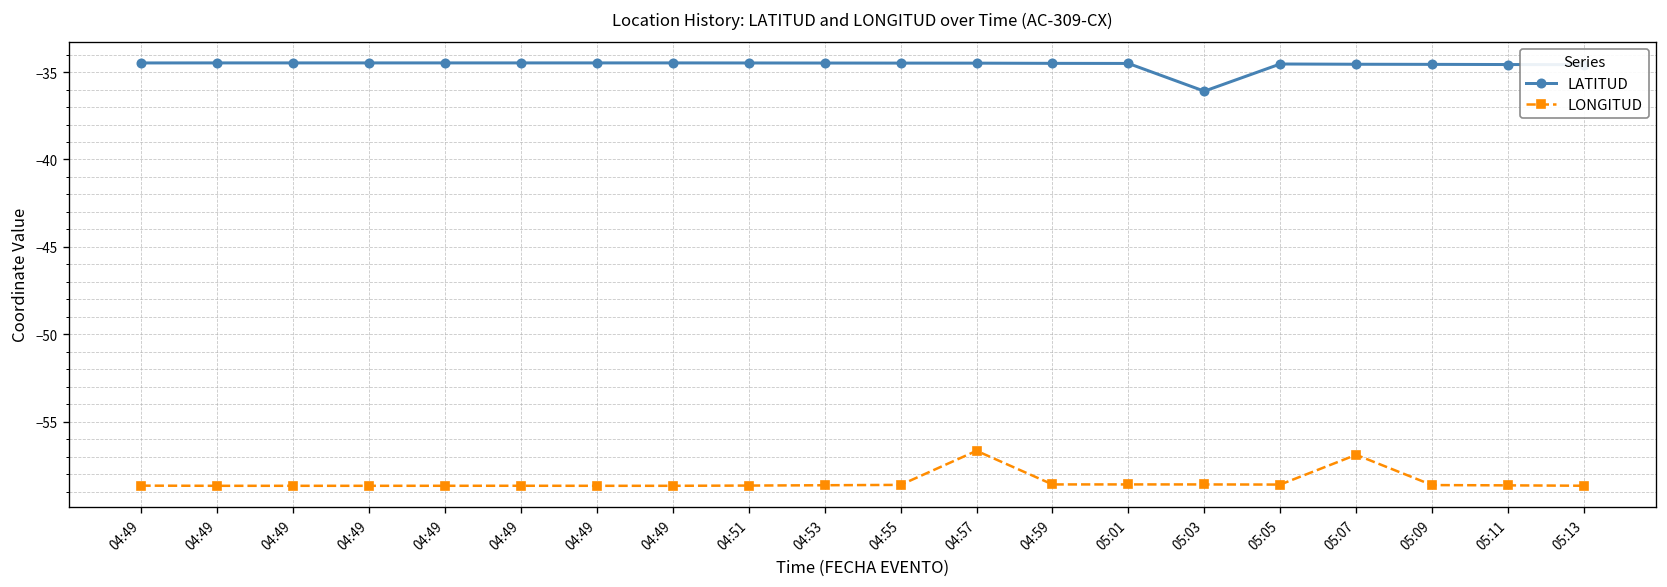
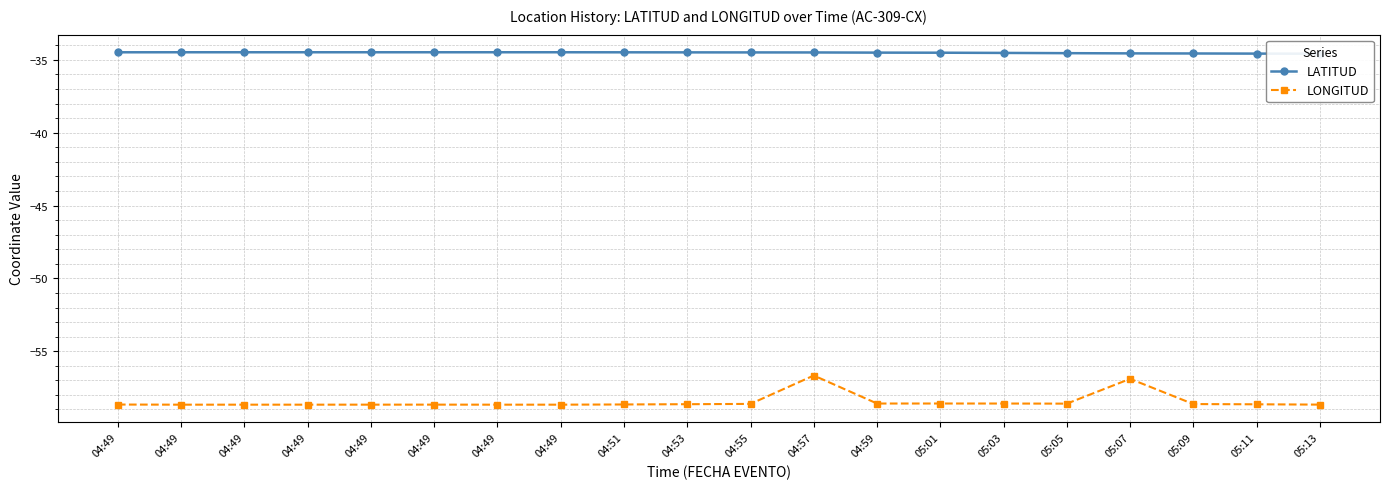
LATITUD, 05:03: -36.1 -> -34.5
